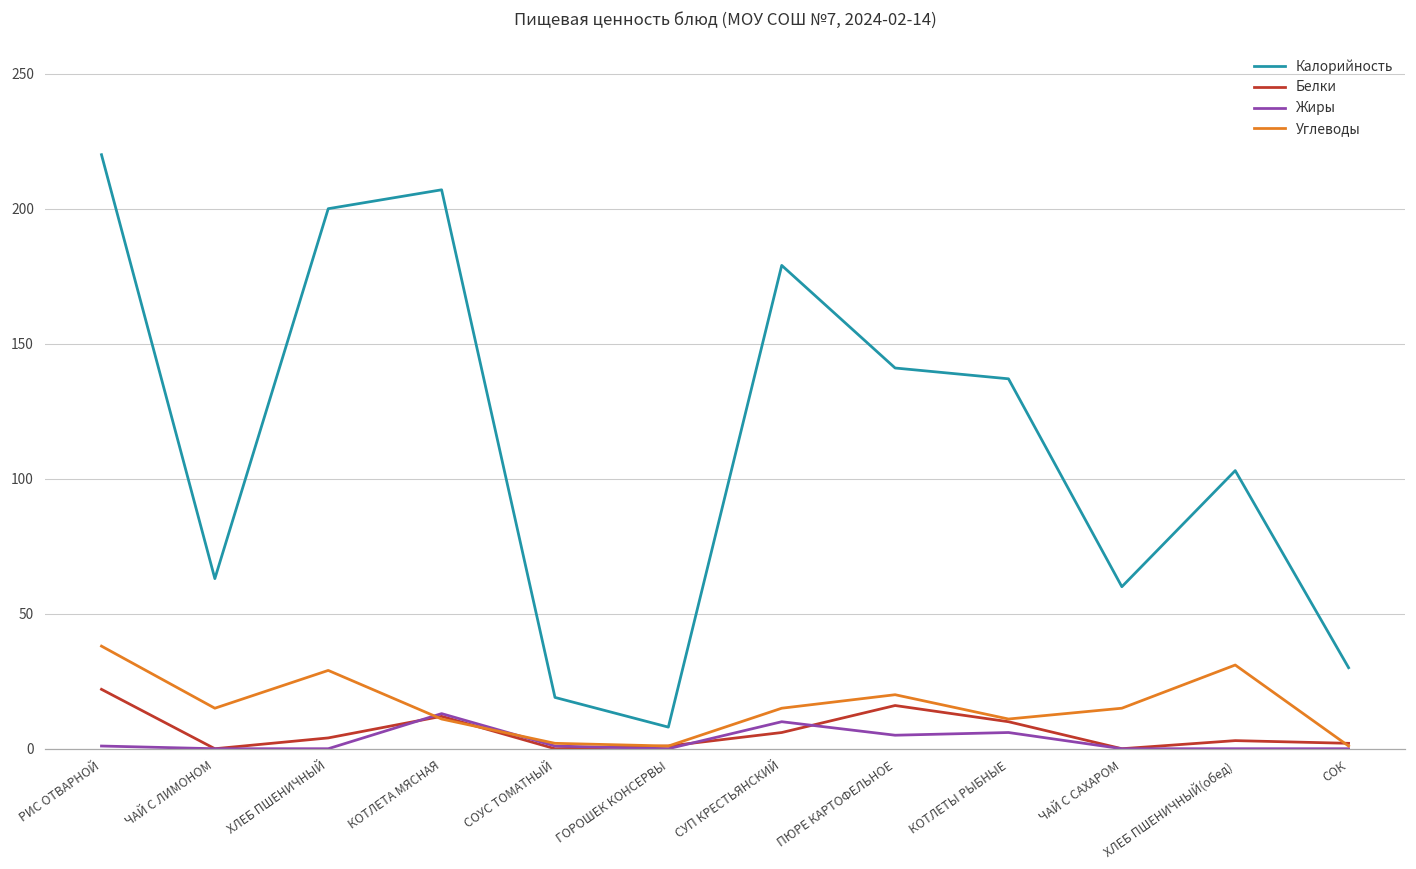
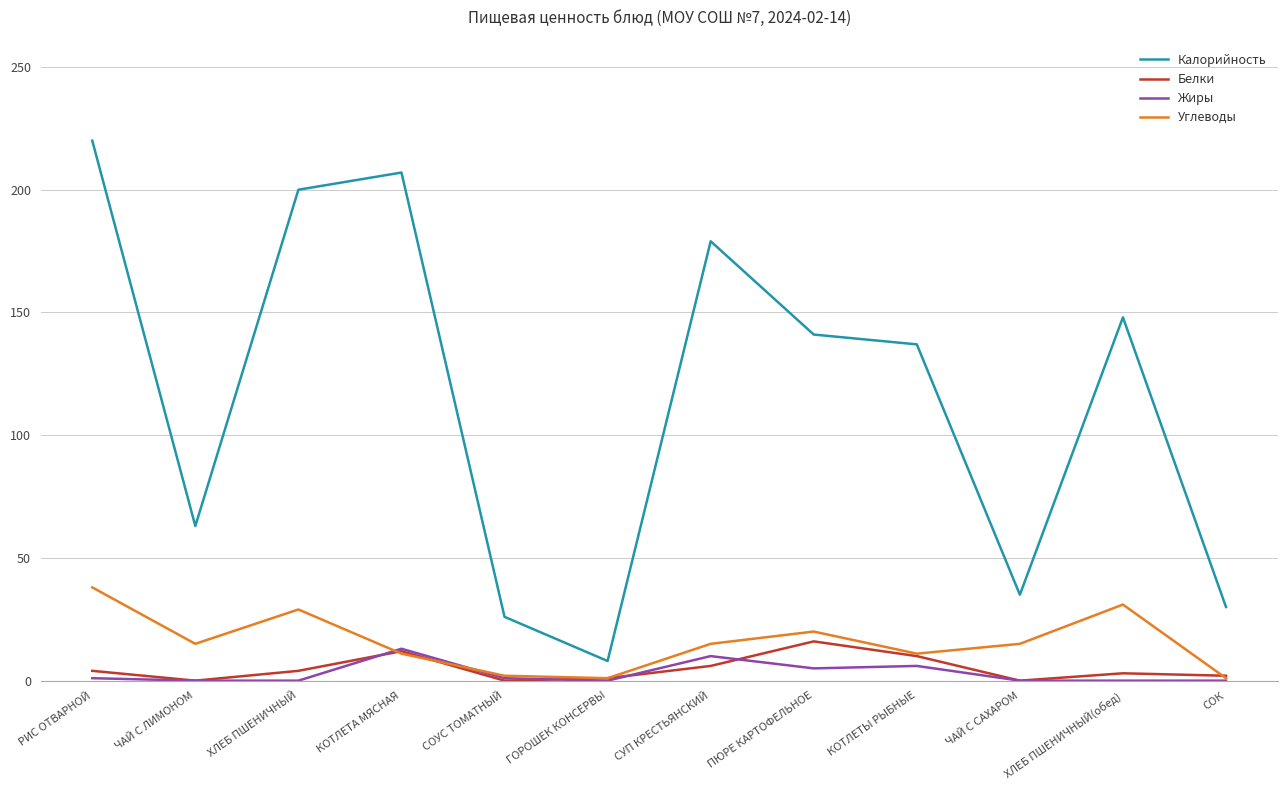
Белки, РИС ОТВАРНОЙ: 22 -> 4
Калорийность, СОУС ТОМАТНЫЙ: 19 -> 26
Калорийность, ЧАЙ С САХАРОМ: 60 -> 35
Калорийность, ХЛЕБ ПШЕНИЧНЫЙ(обед): 103 -> 148
